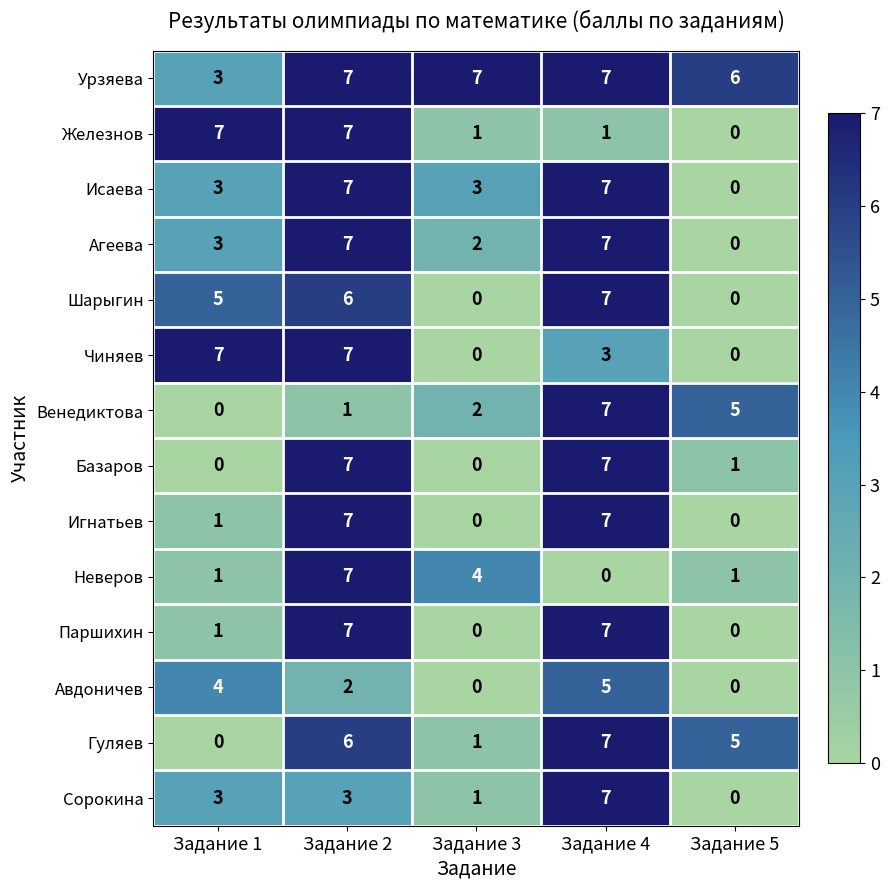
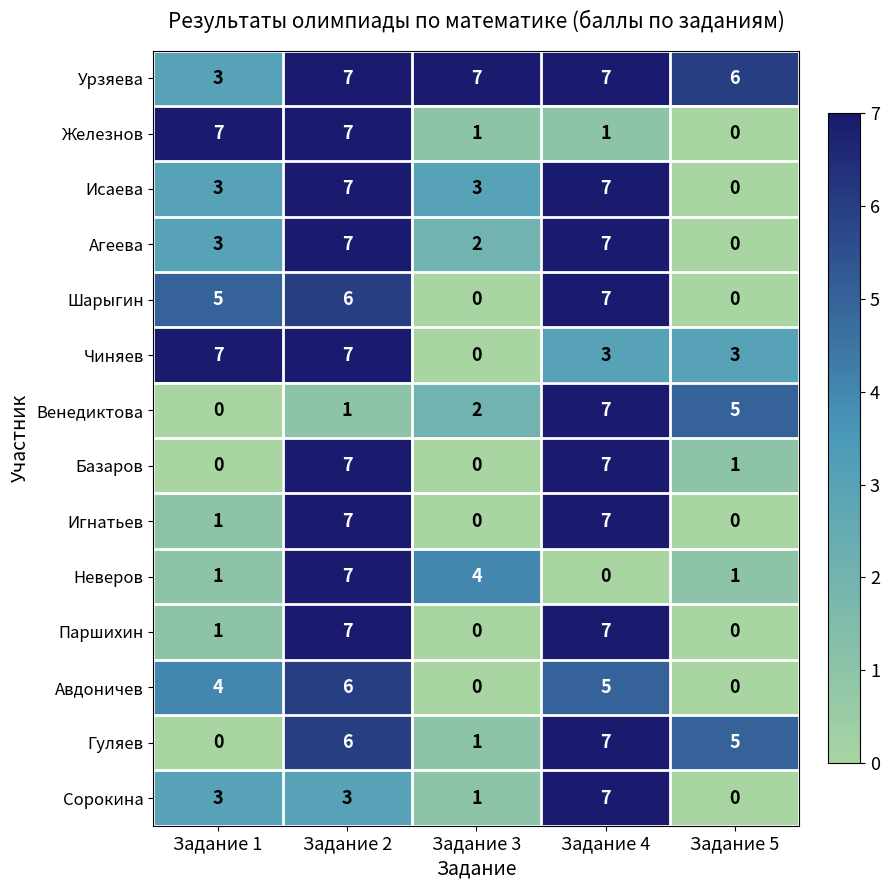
Чиняев, Задание 5: 0 -> 3
Авдоничев, Задание 2: 2 -> 6
